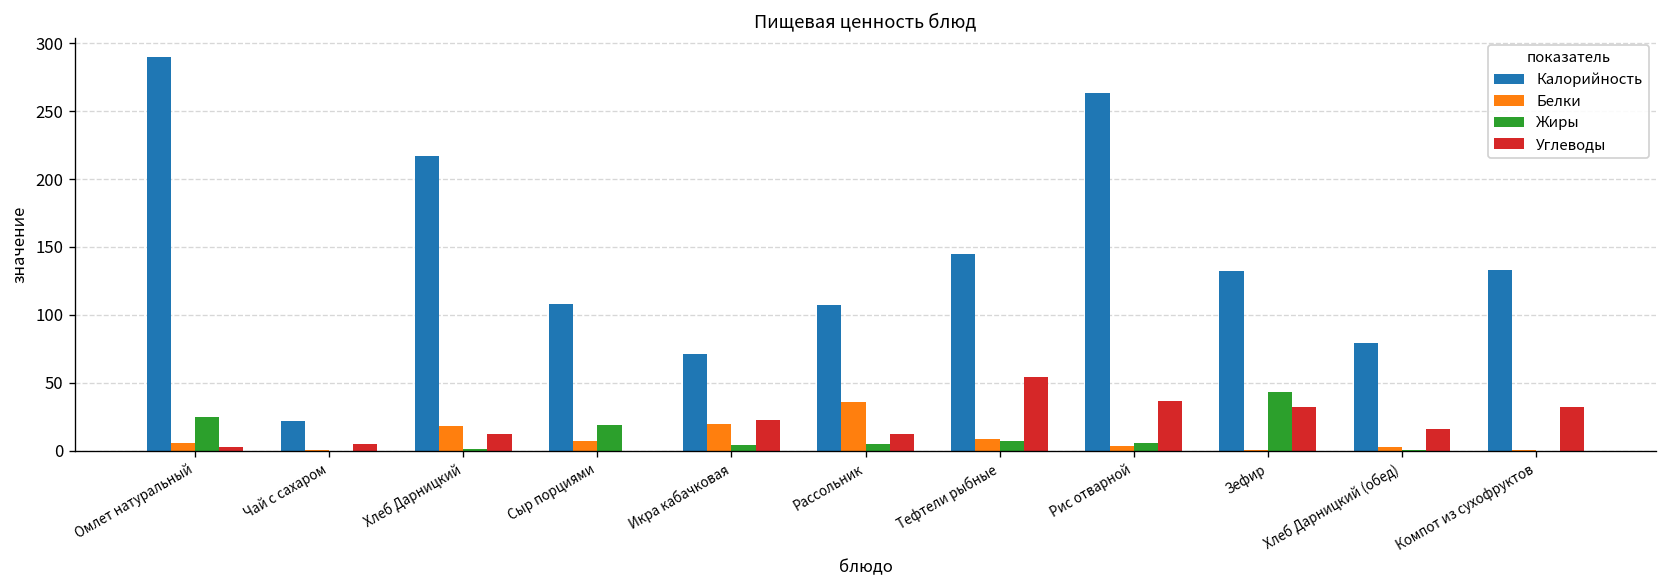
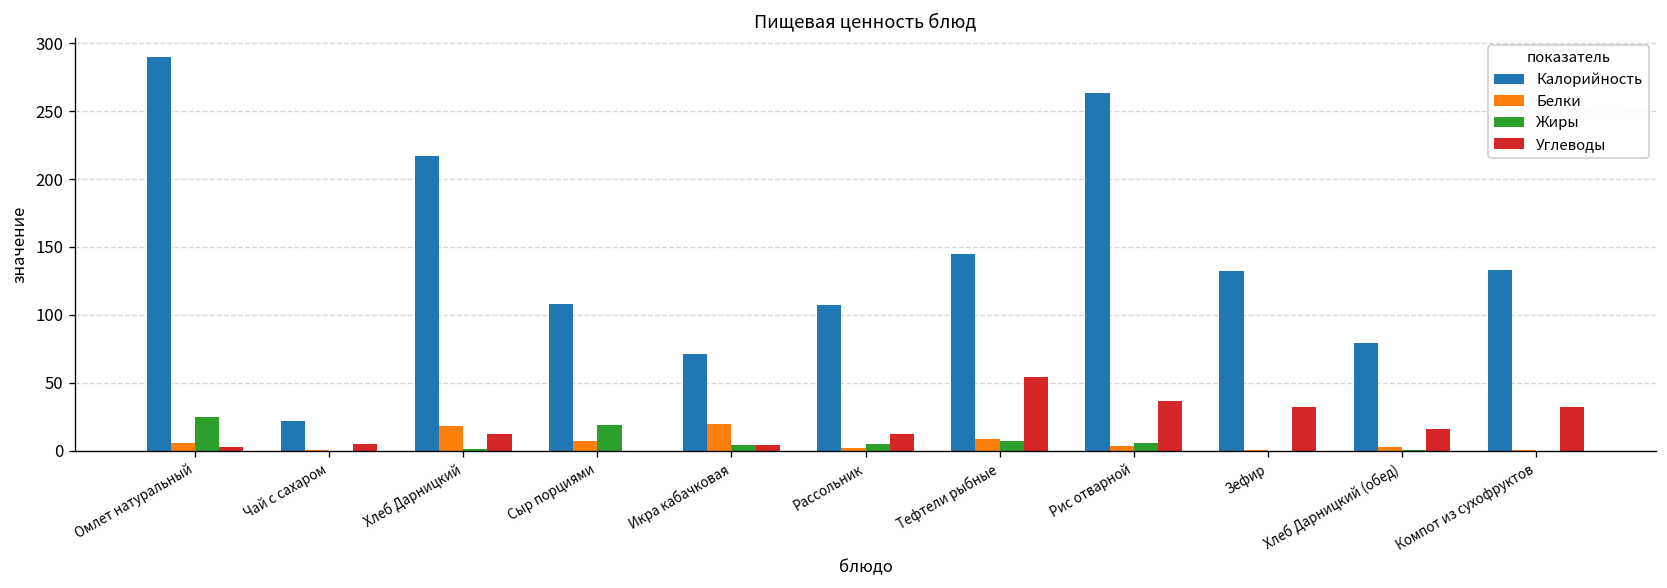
Углеводы, Икра кабачковая: 23 -> 4
Белки, Рассольник: 36 -> 2
Жиры, Зефир: 43 -> 0
